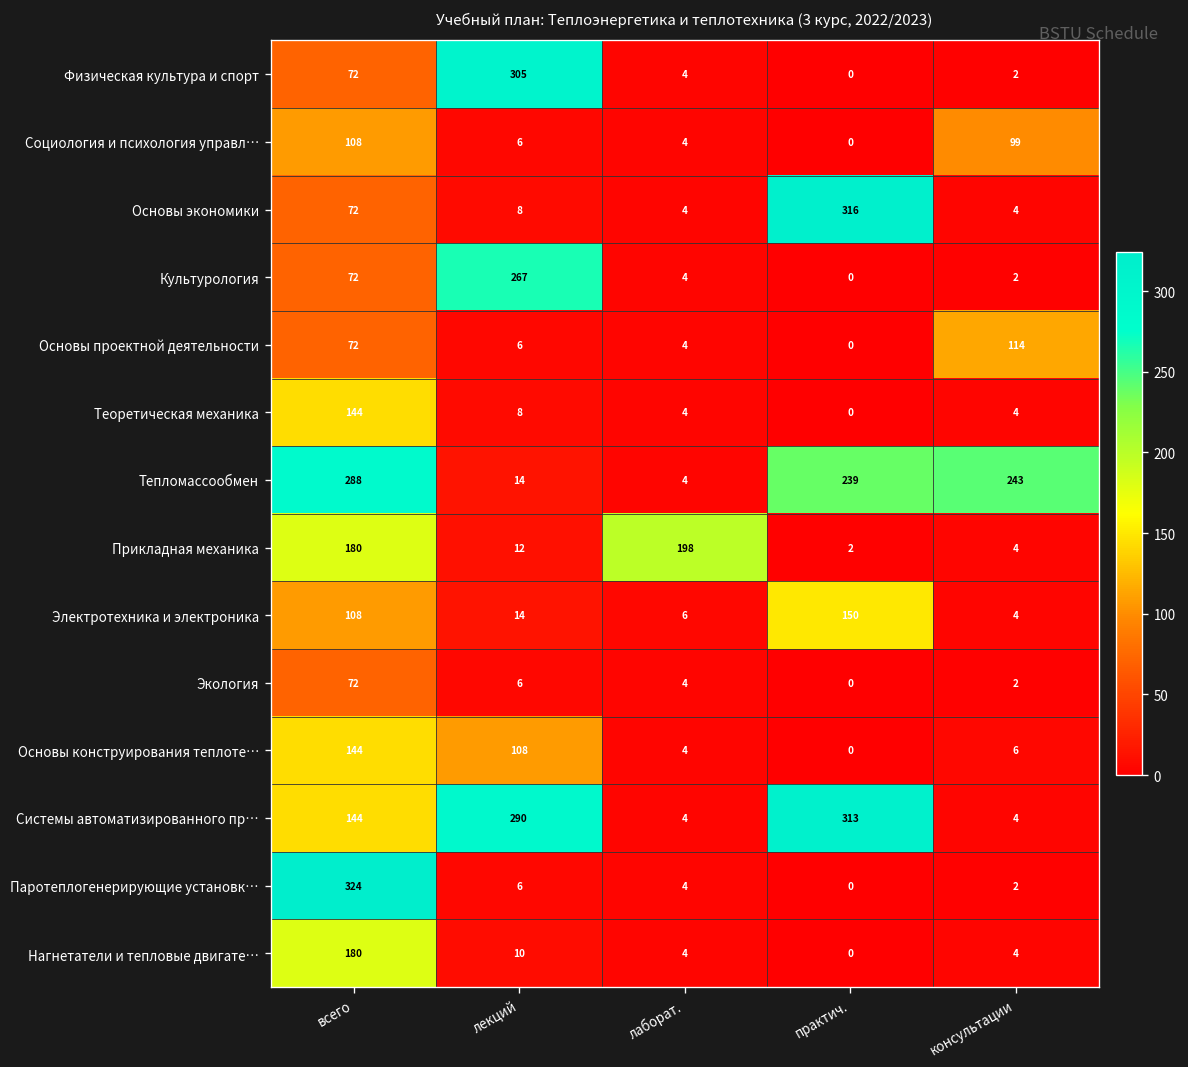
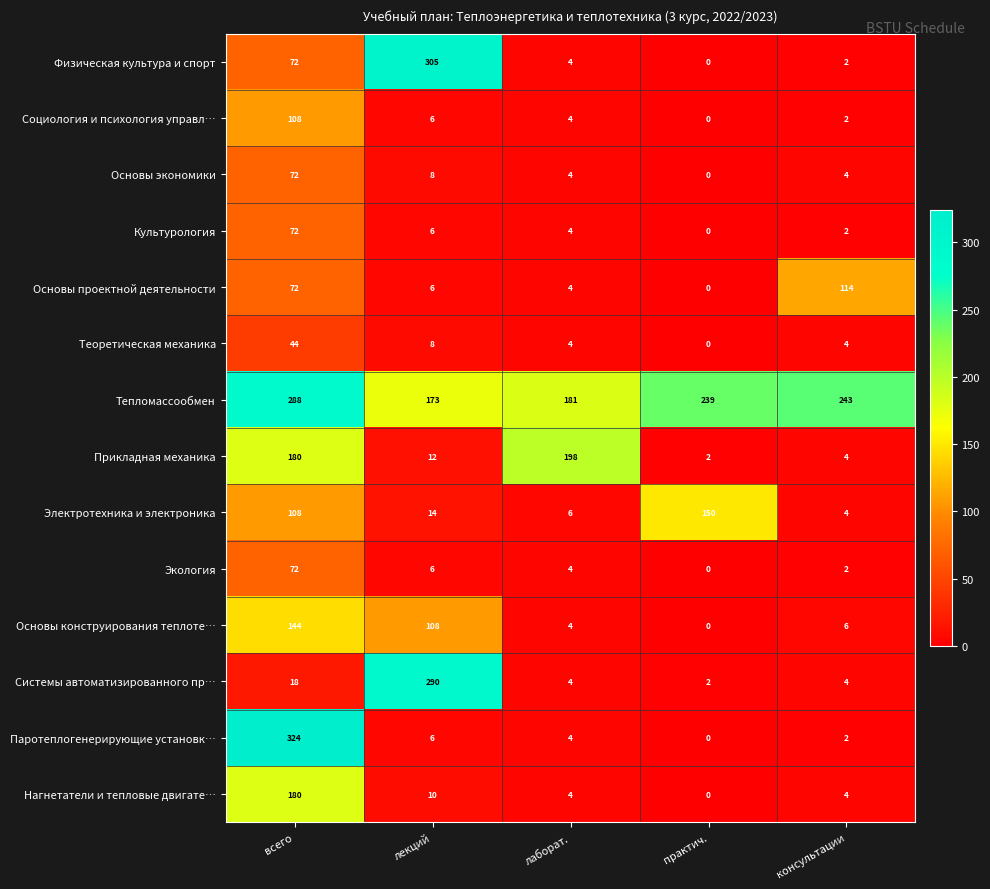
Социология и психология управл…, консультации: 99 -> 2
Основы экономики, практич.: 316 -> 0
Культурология, лекций: 267 -> 6
Теоретическая механика, всего: 144 -> 44
Тепломассообмен, лекций: 14 -> 173
Тепломассообмен, лаборат.: 4 -> 181
Системы автоматизированного пр…, всего: 144 -> 18
Системы автоматизированного пр…, практич.: 313 -> 2
